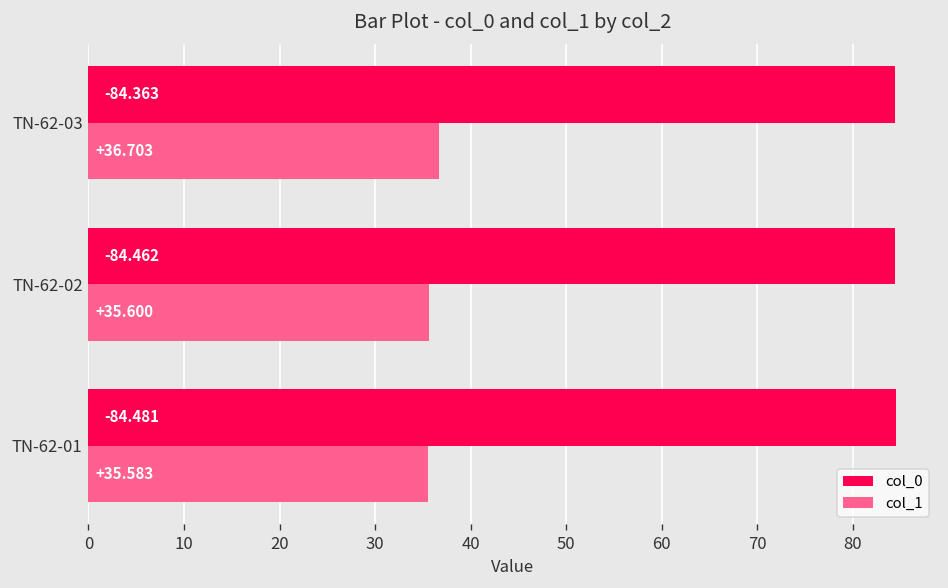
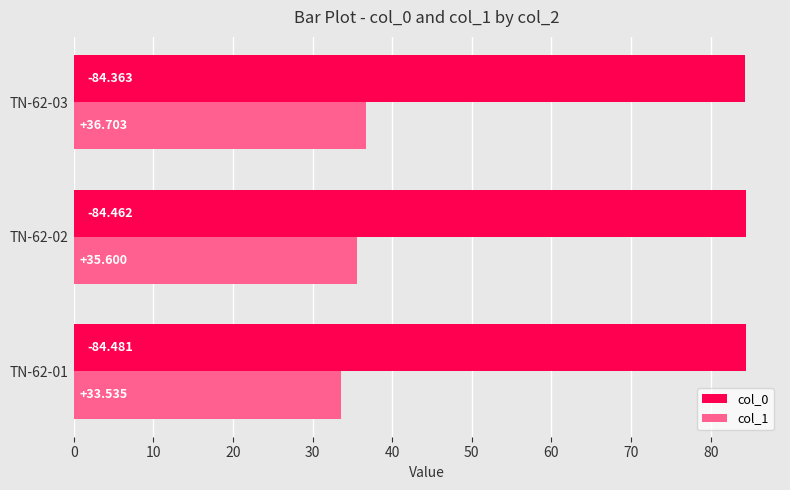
col_1, TN-62-01: +35.583 -> +33.535
